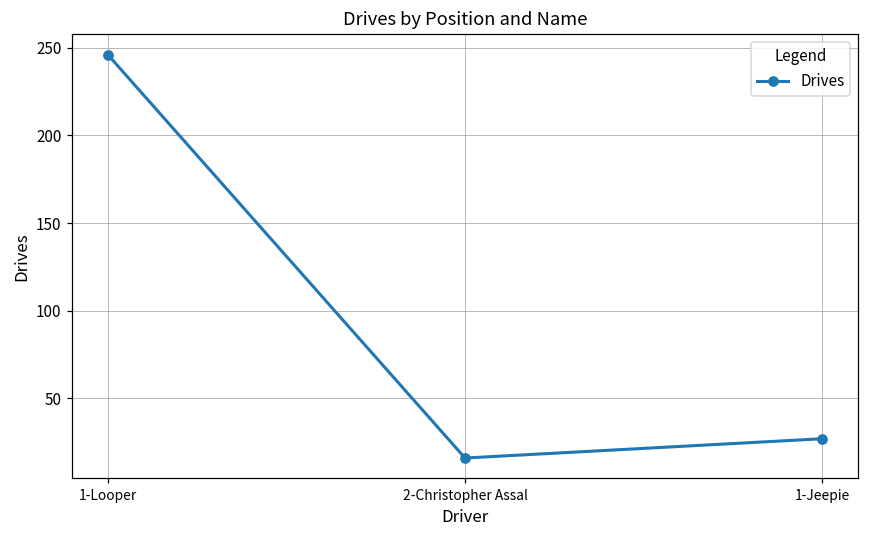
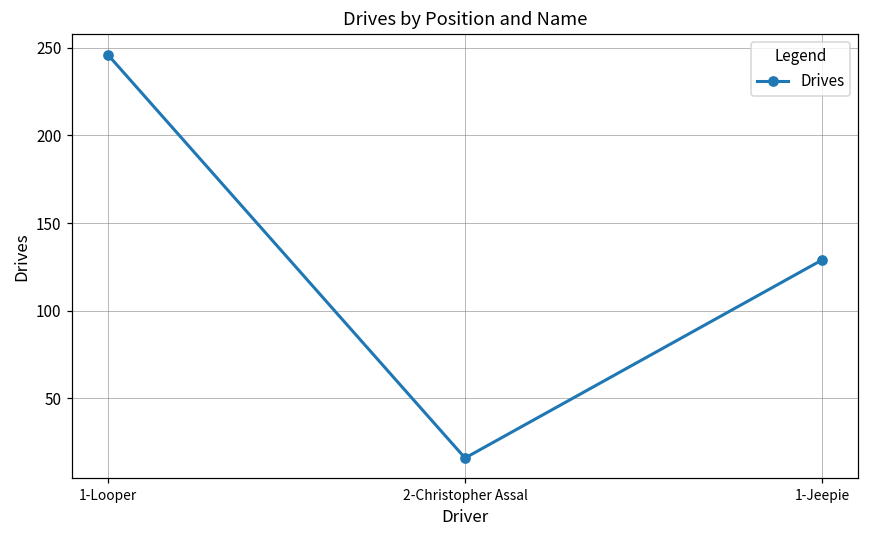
1-Jeepie: 27 -> 129
